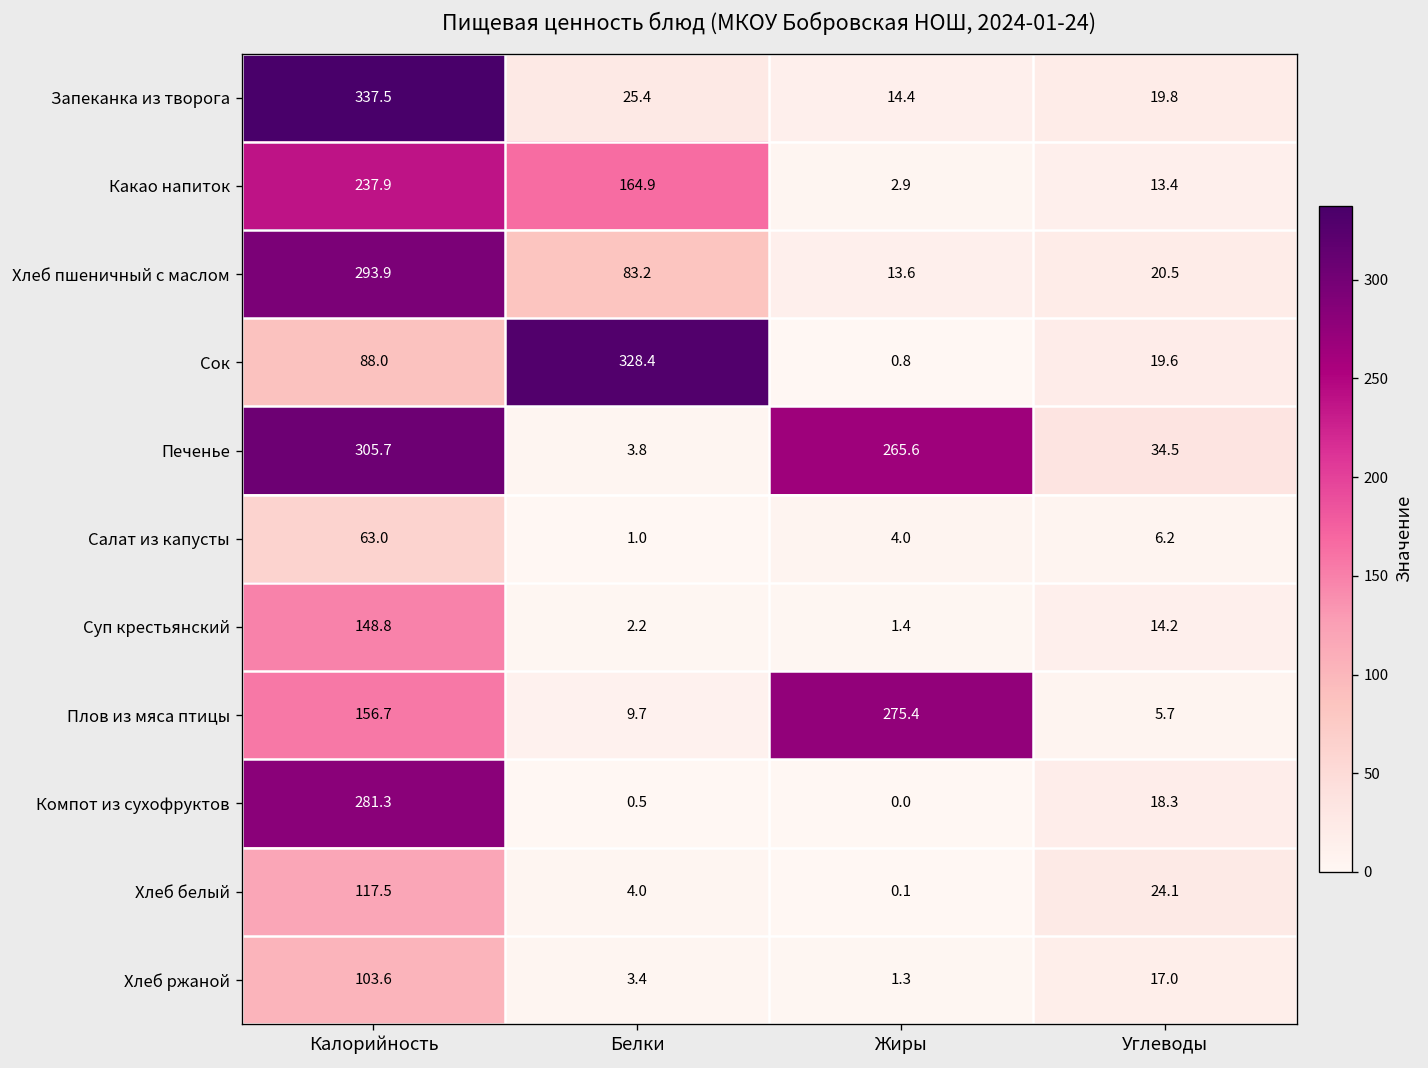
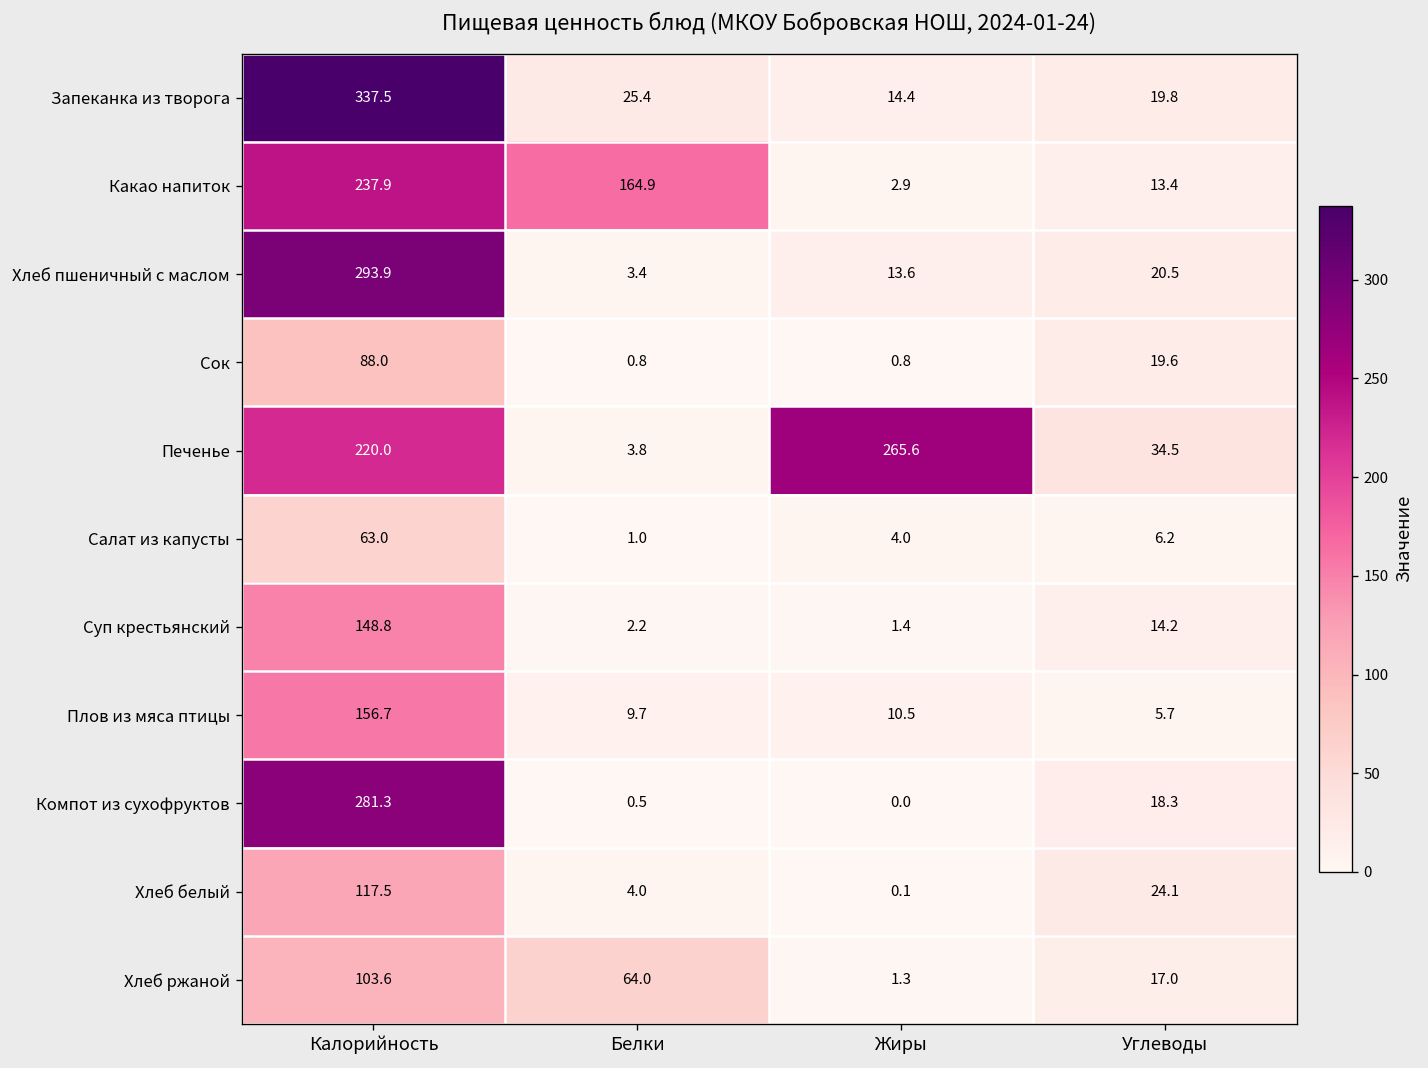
Хлеб пшеничный с маслом, Белки: 83.2 -> 3.4
Сок, Белки: 328.4 -> 0.8
Печенье, Калорийность: 305.7 -> 220.0
Плов из мяса птицы, Жиры: 275.4 -> 10.5
Хлеб ржаной, Белки: 3.4 -> 64.0
